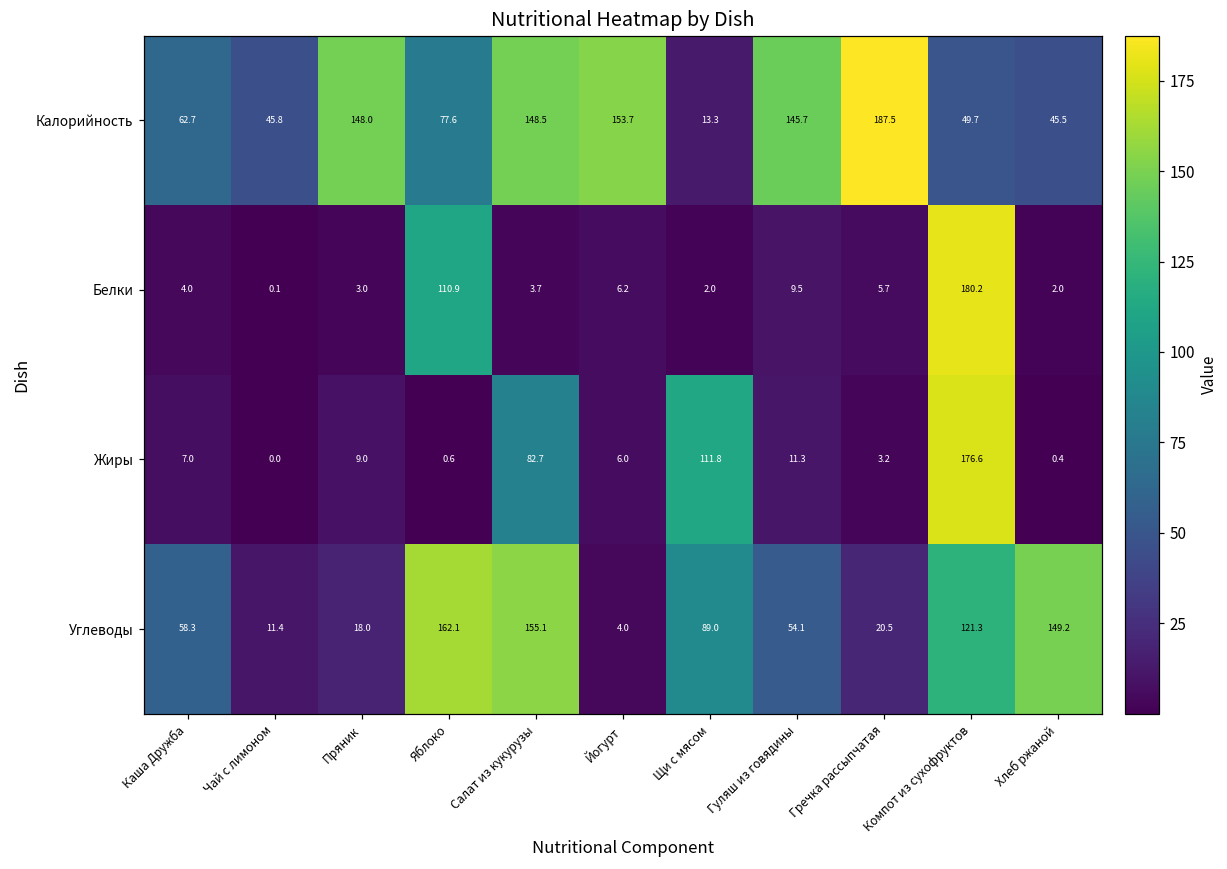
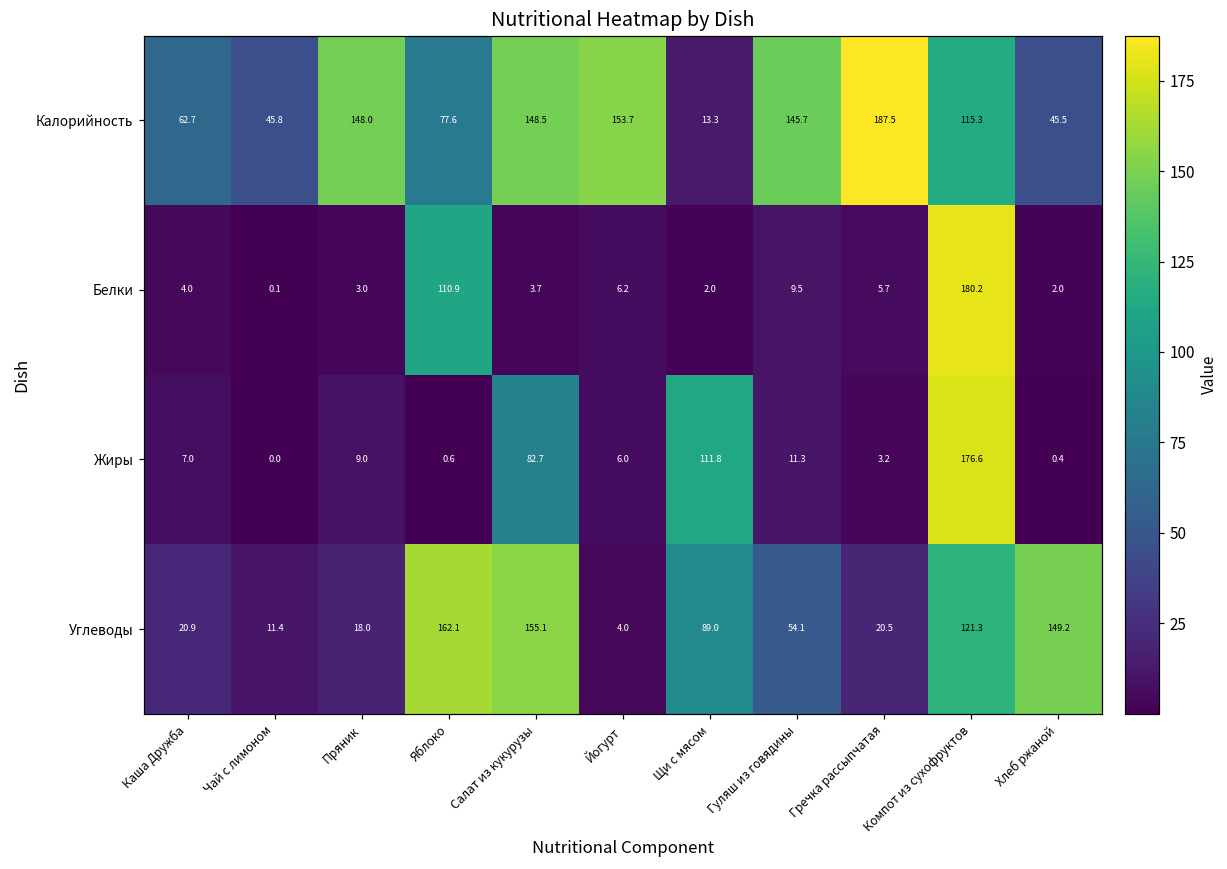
Калорийность, Компот из сухофруктов: 49.7 -> 115.3
Углеводы, Каша Дружба: 58.3 -> 20.9
